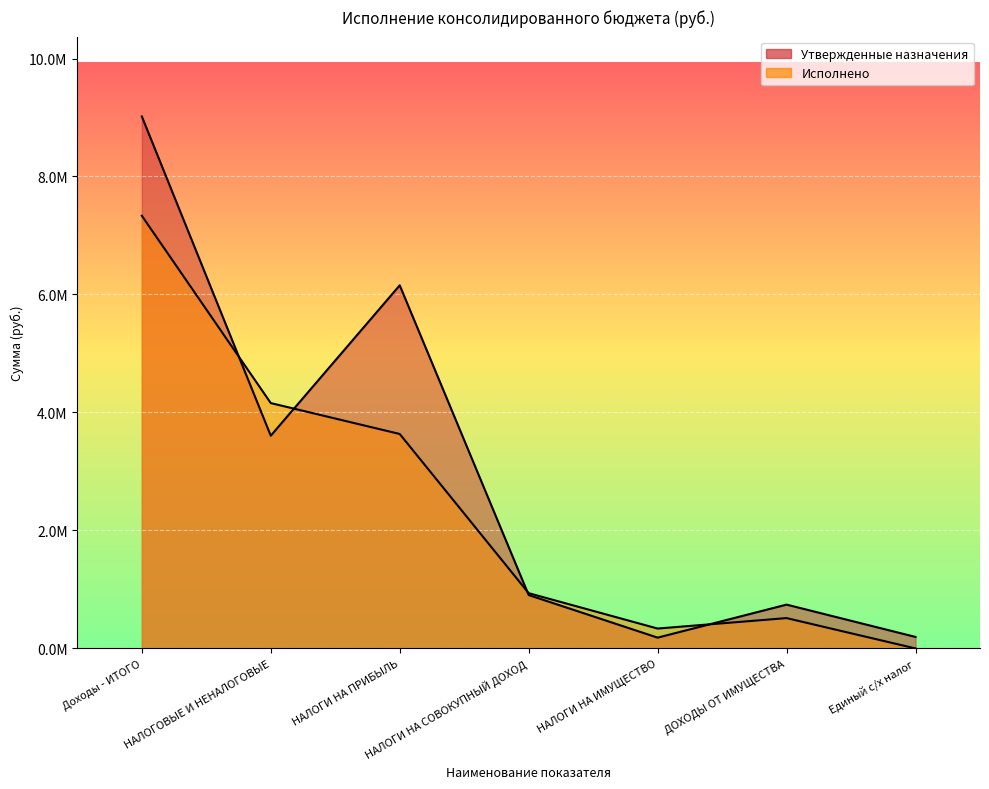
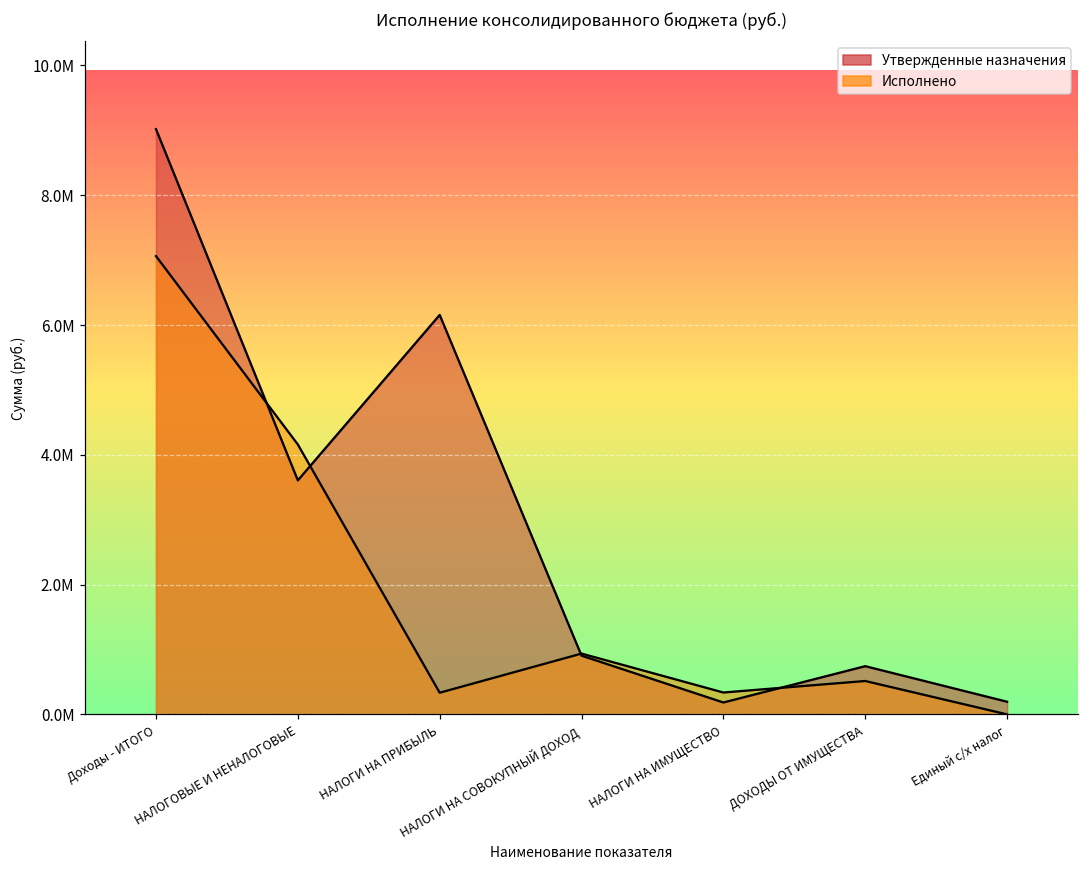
Исполнено, Доходы - ИТОГО: 7300000 -> 7100000
Исполнено, НАЛОГИ НА ПРИБЫЛЬ: 3600000 -> 300000
